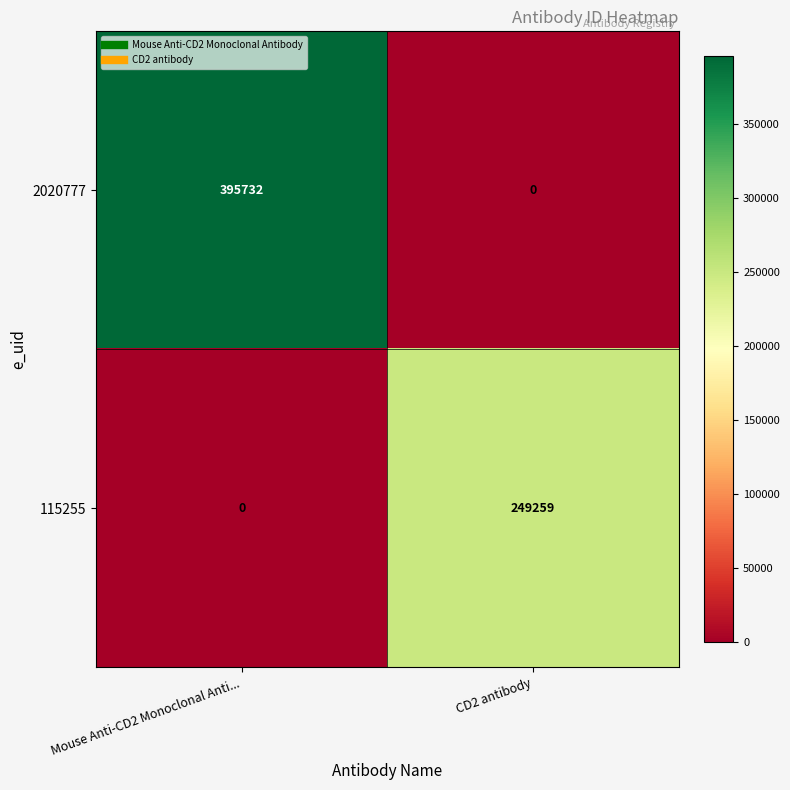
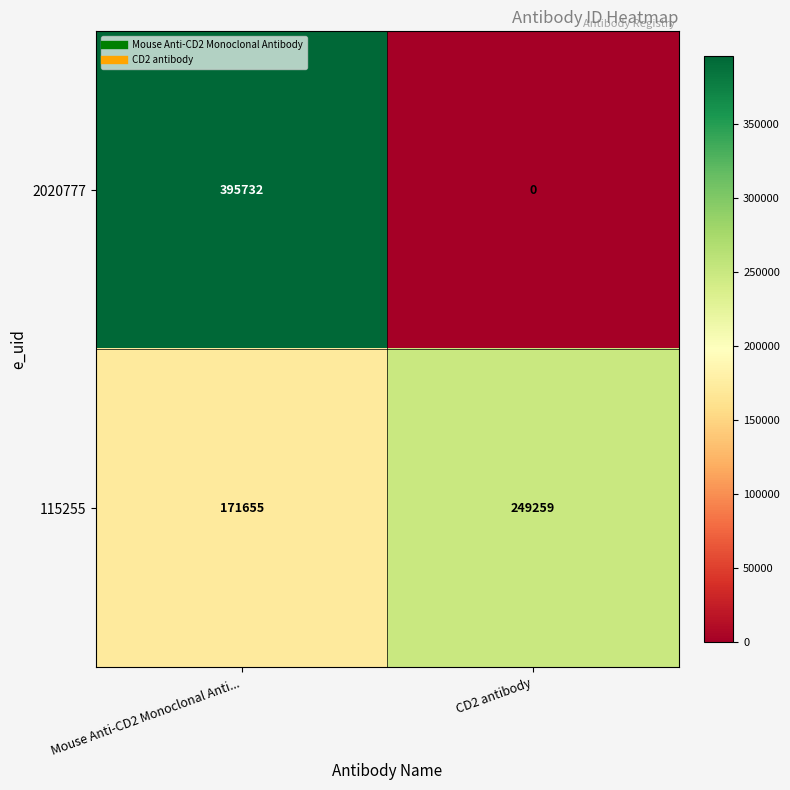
115255, Mouse Anti-CD2 Monoclonal Anti...: 0 -> 171655
